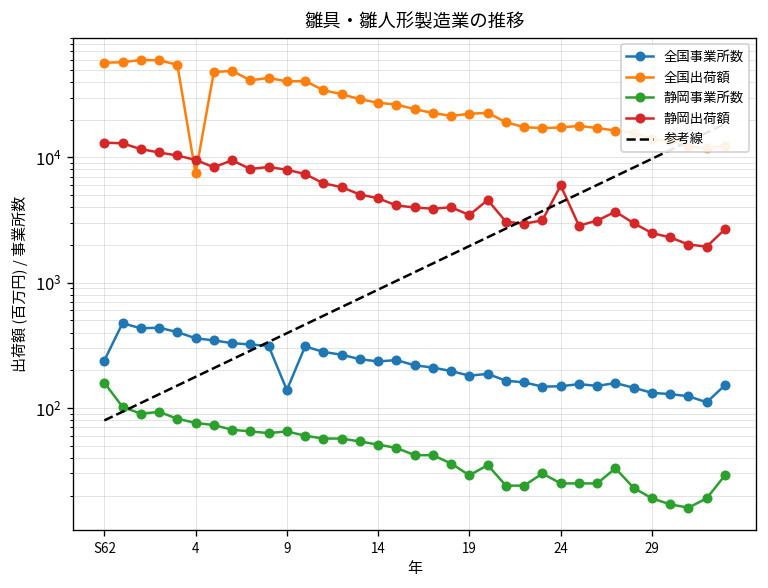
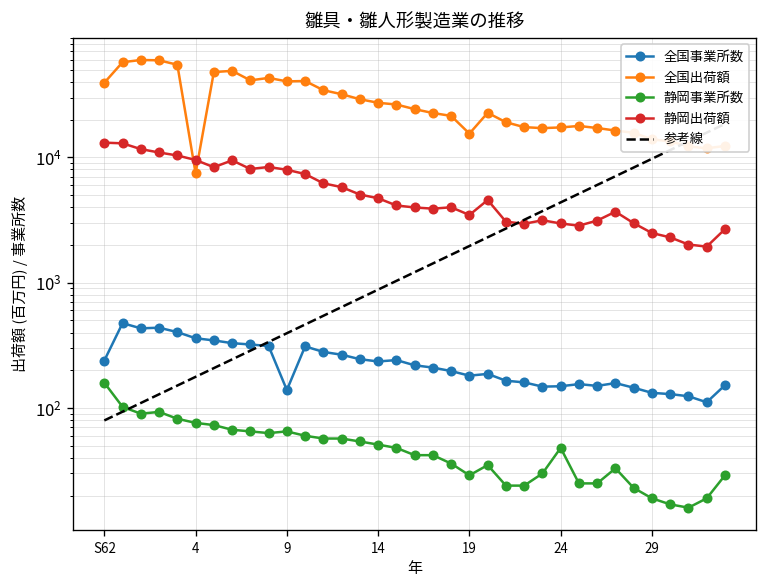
全国出荷額, S62: 60000 -> 39000
全国出荷額, 19: 22000 -> 15000
静岡事業所数, 24: 25 -> 50
静岡出荷額, 24: 6000 -> 3000
